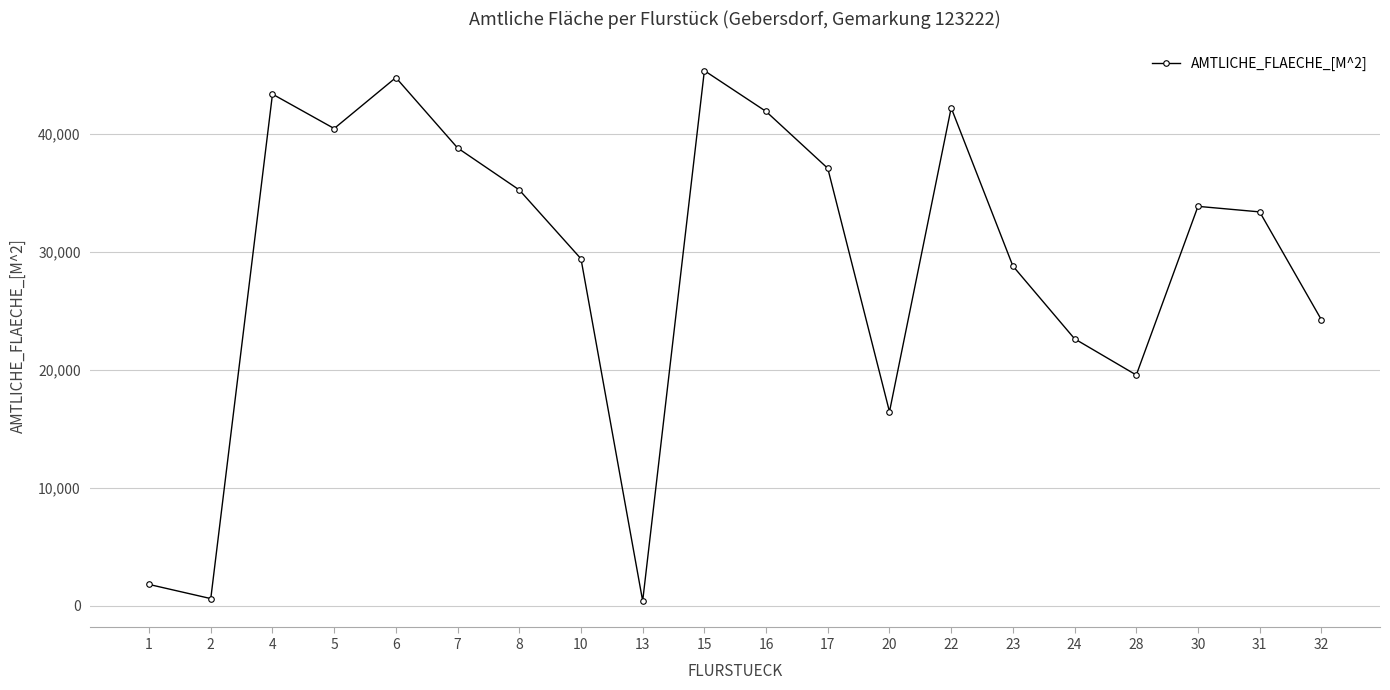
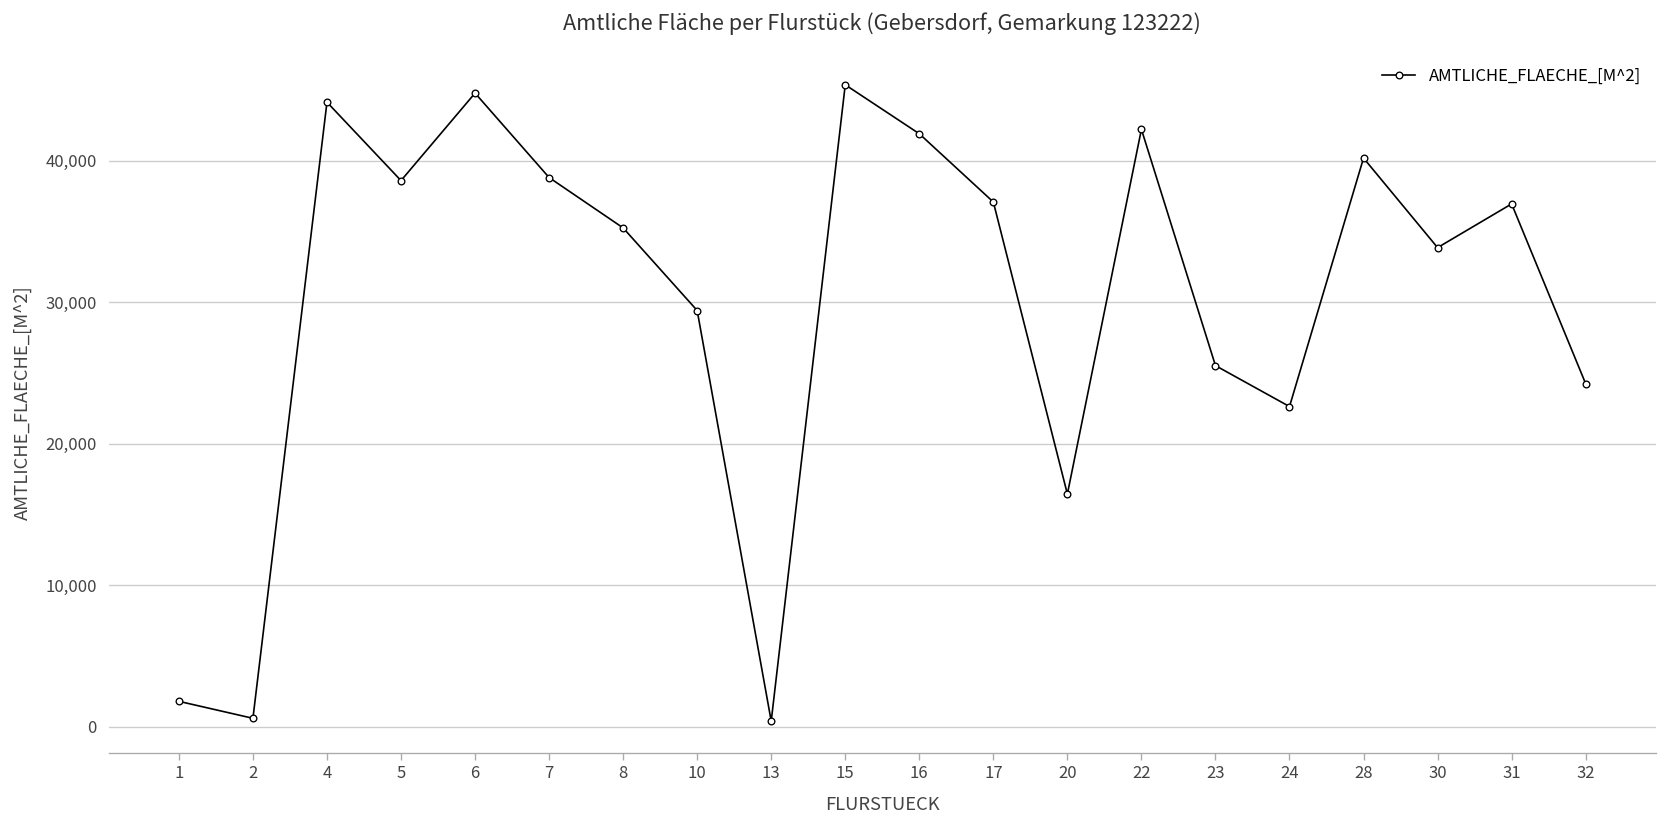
4: 43,400 -> 44,100
5: 40,400 -> 38,600
23: 28,800 -> 25,500
28: 19,500 -> 40,200
31: 33,400 -> 36,900
